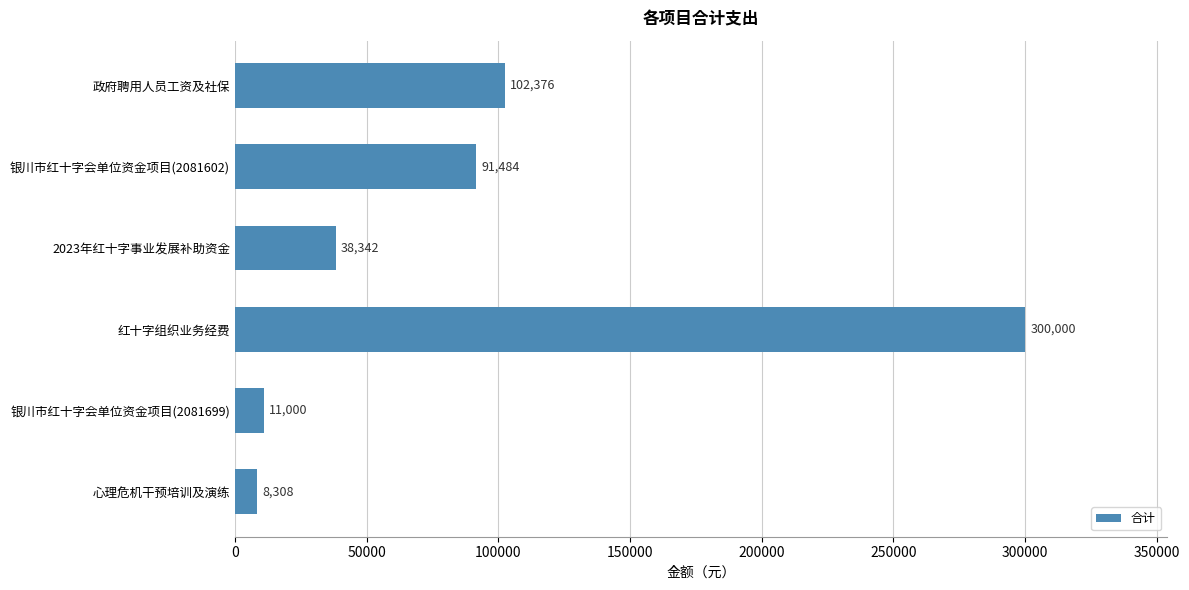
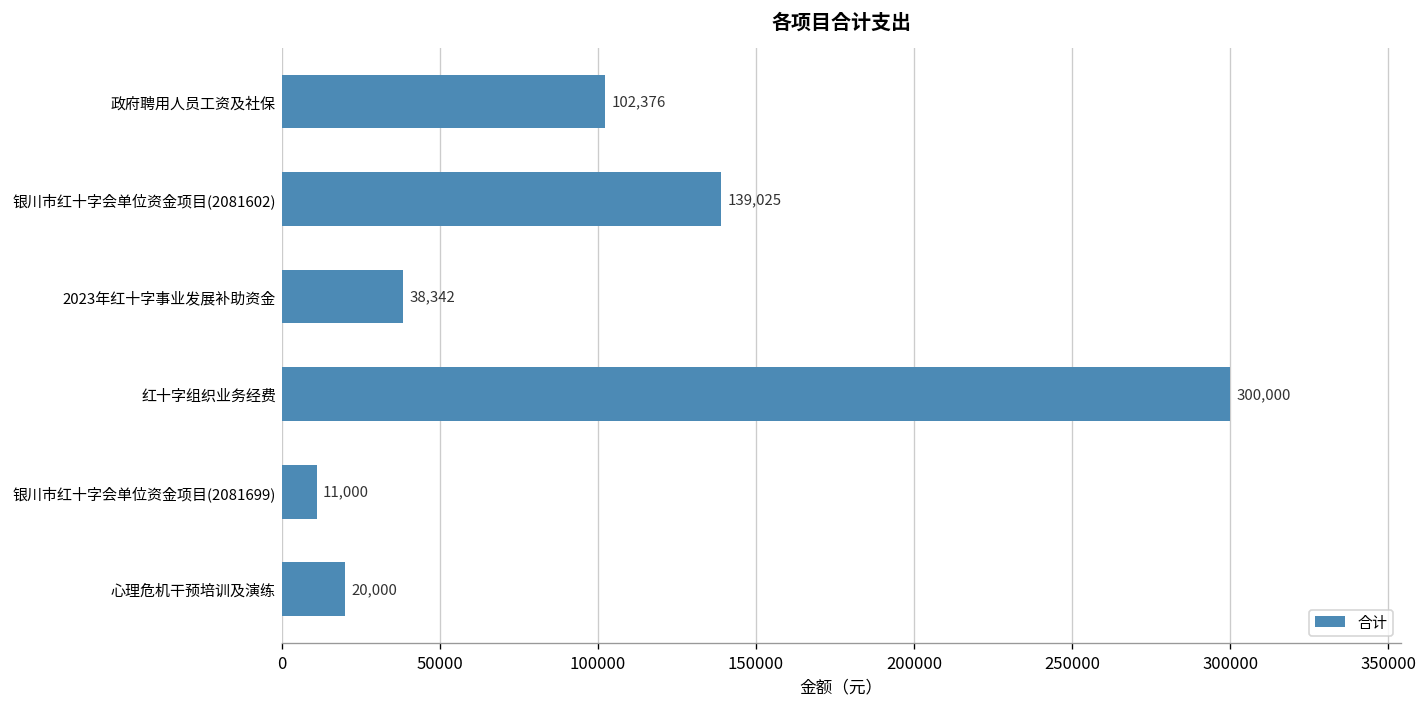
银川市红十字会单位资金项目(2081602): 91,484 -> 139,025
心理危机干预培训及演练: 8,308 -> 20,000
